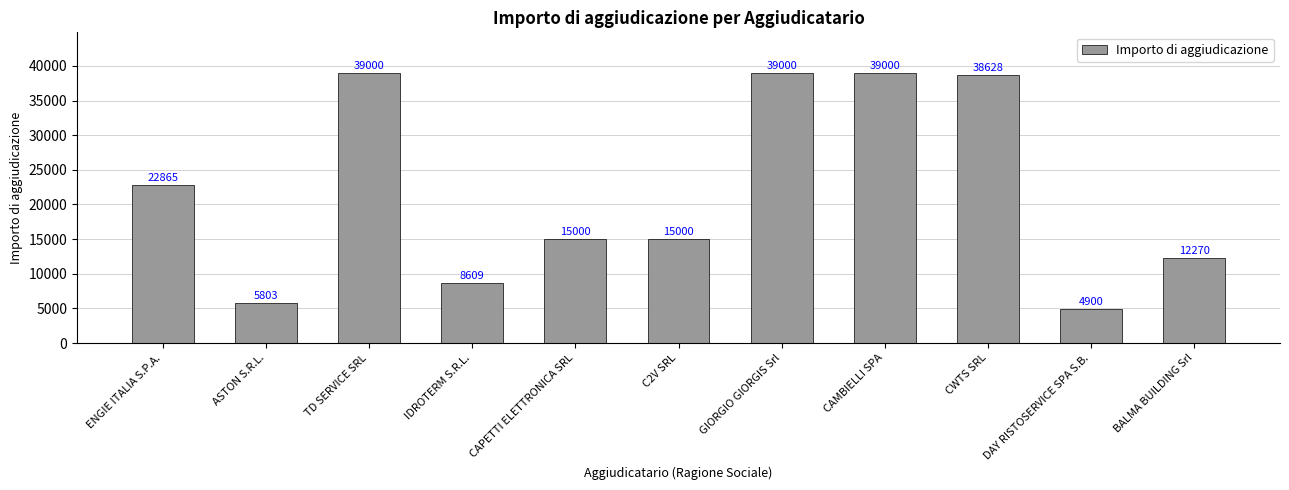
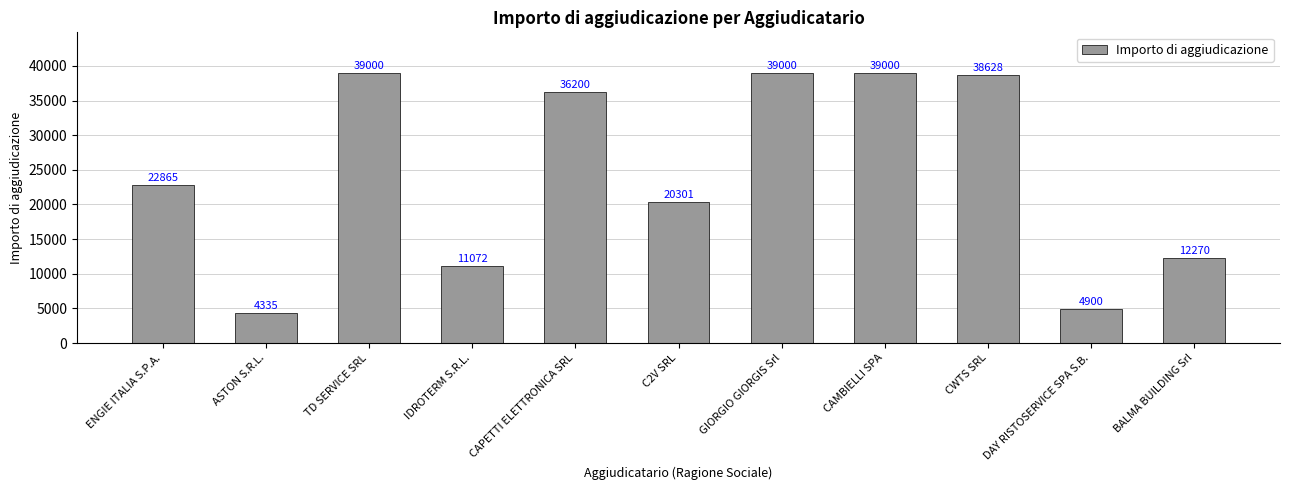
ASTON S.R.L.: 5803 -> 4335
IDROTERM S.R.L.: 8609 -> 11072
CAPETTI ELETTRONICA SRL: 15000 -> 36200
C2V SRL: 15000 -> 20301
